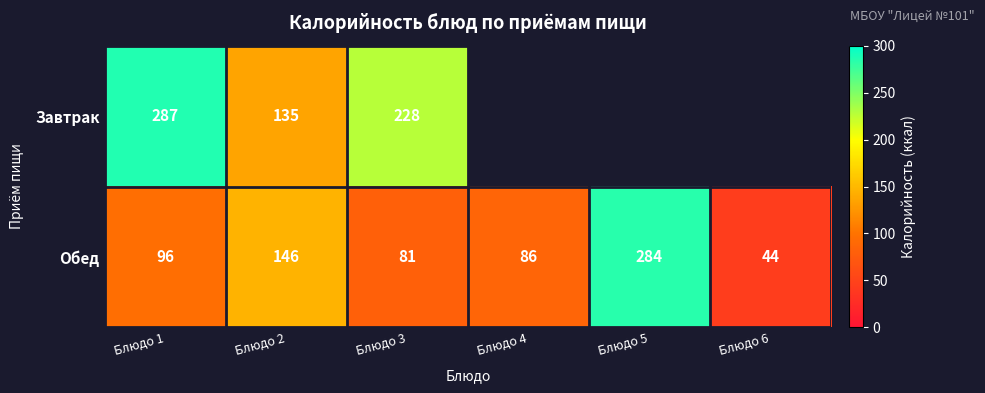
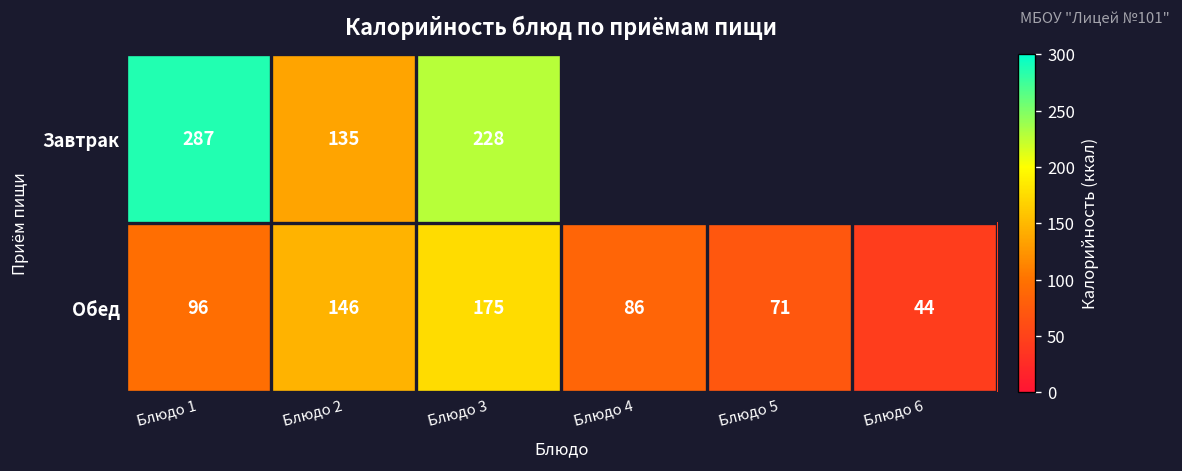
Обед, Блюдо 3: 81 -> 175
Обед, Блюдо 5: 284 -> 71
